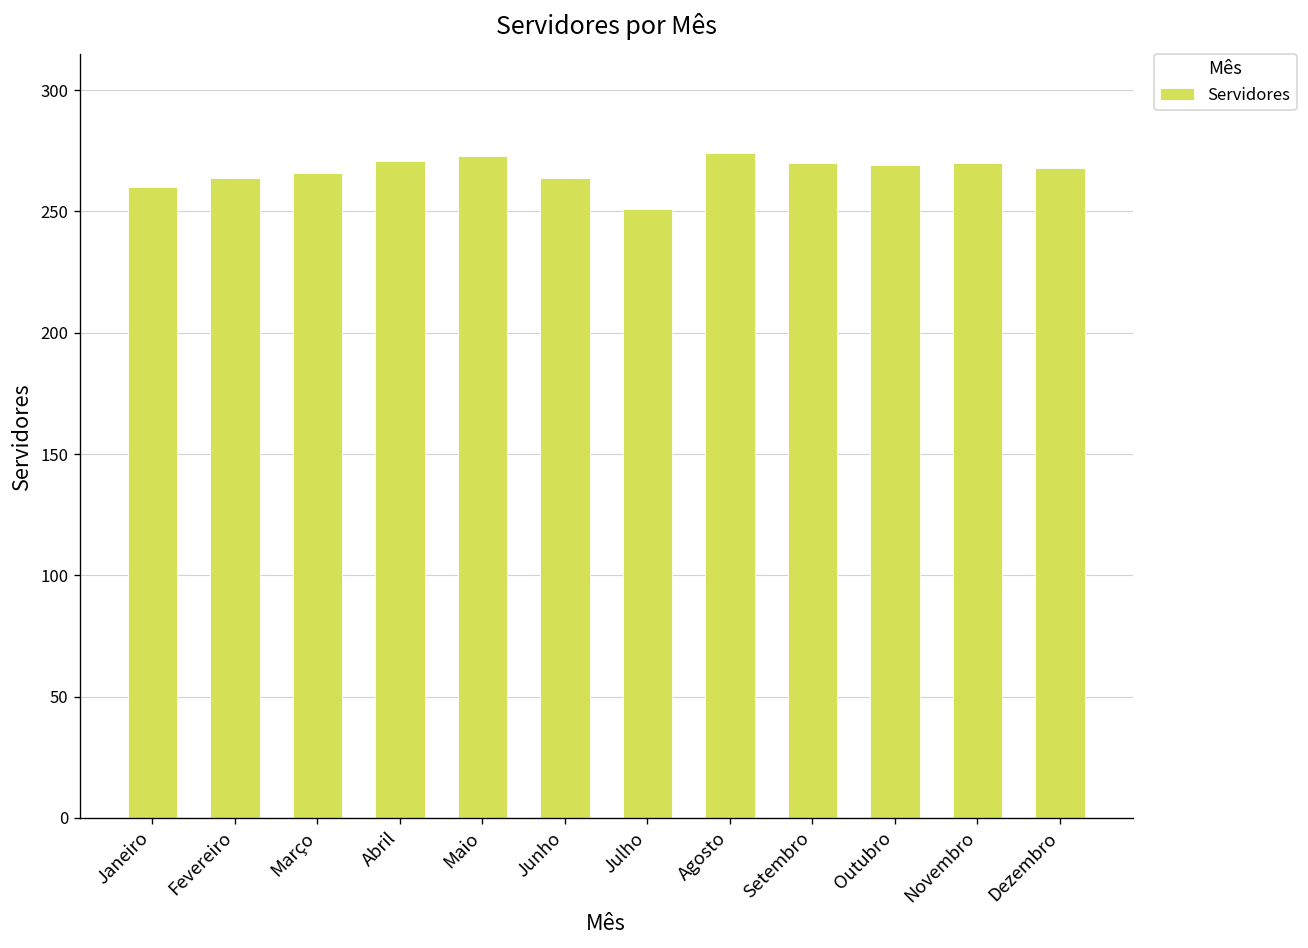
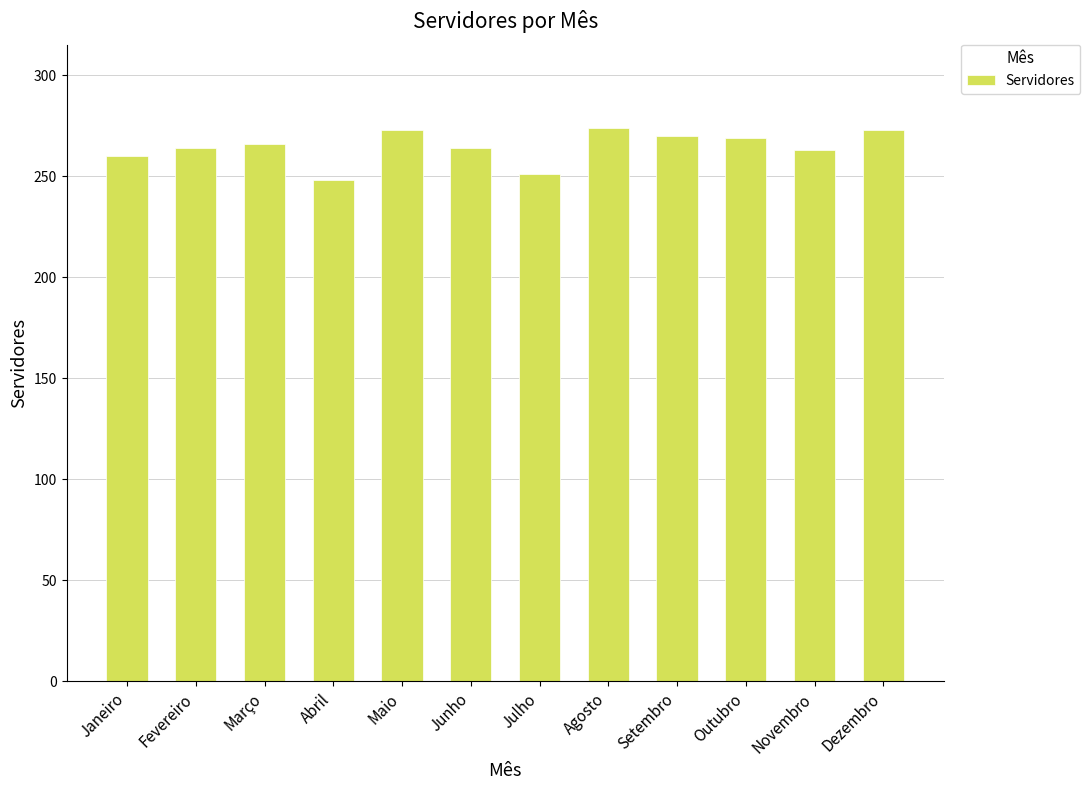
Abril: 271 -> 248
Novembro: 270 -> 263
Dezembro: 268 -> 273
